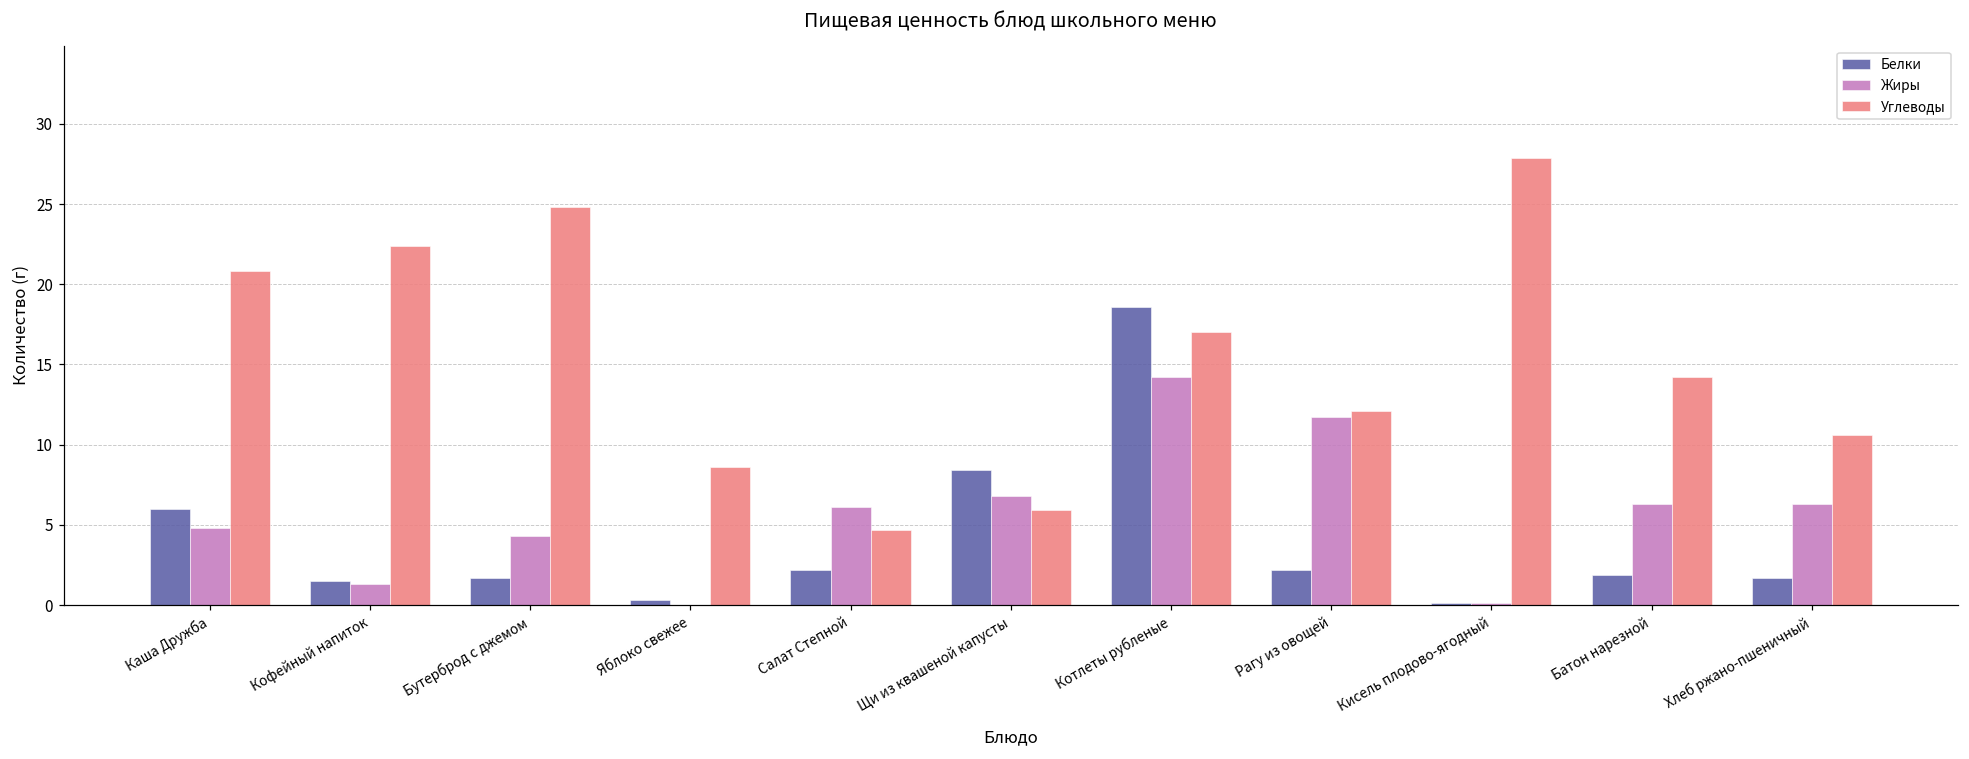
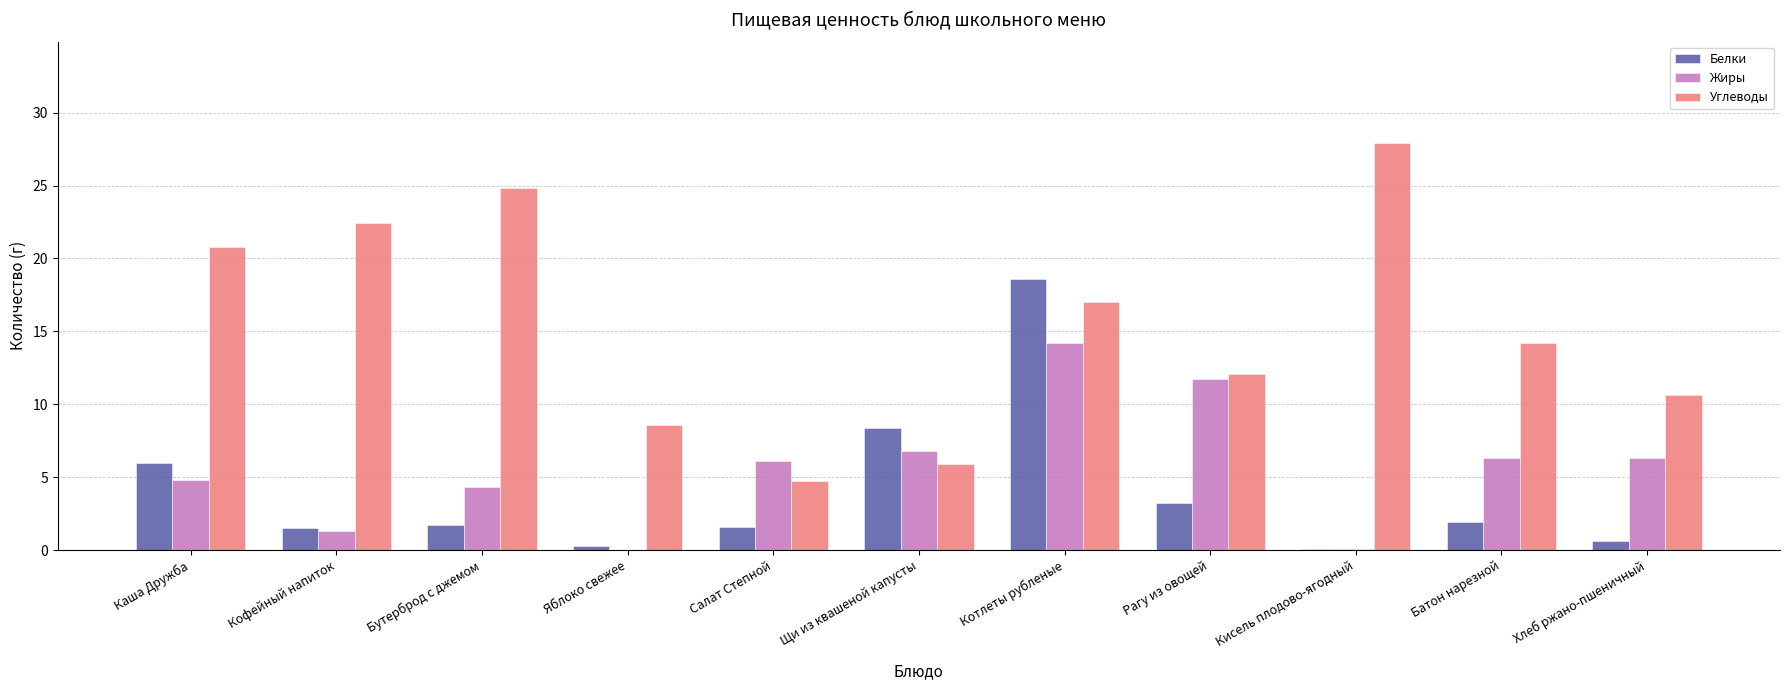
Белки, Салат Степной: 2.2 -> 1.6
Белки, Рагу из овощей: 2.2 -> 3.2
Белки, Хлеб ржано-пшеничный: 1.7 -> 0.6
